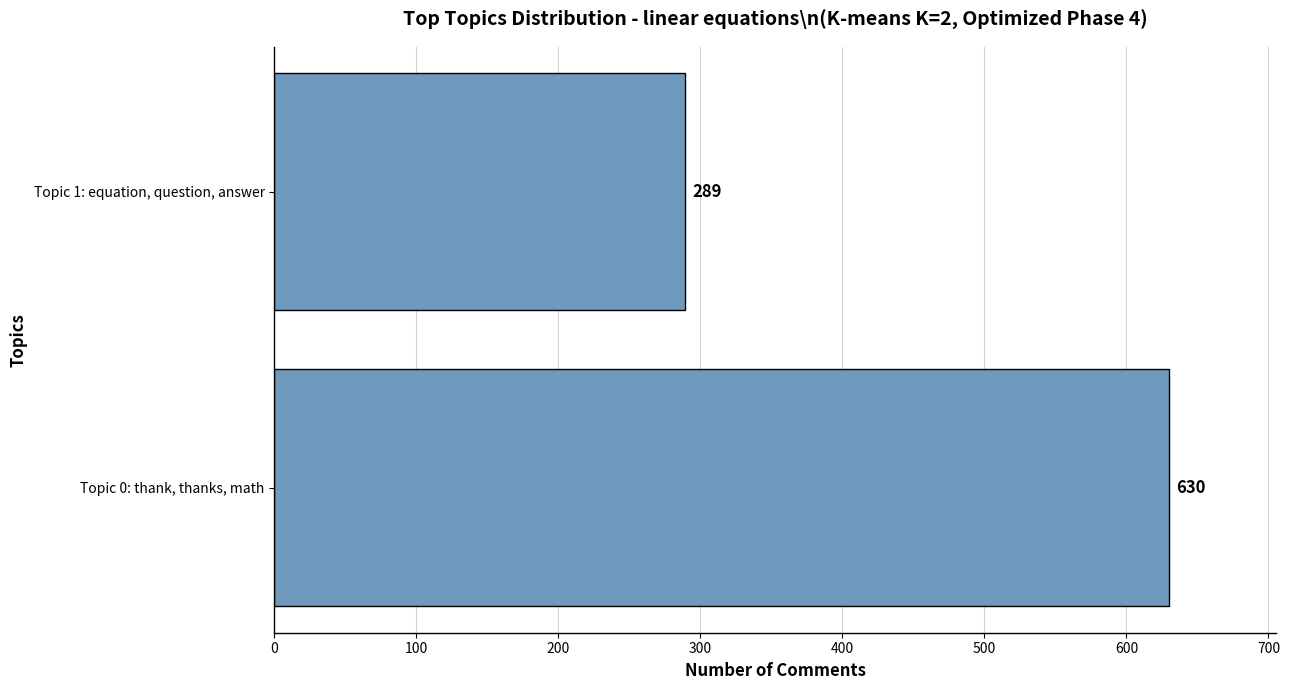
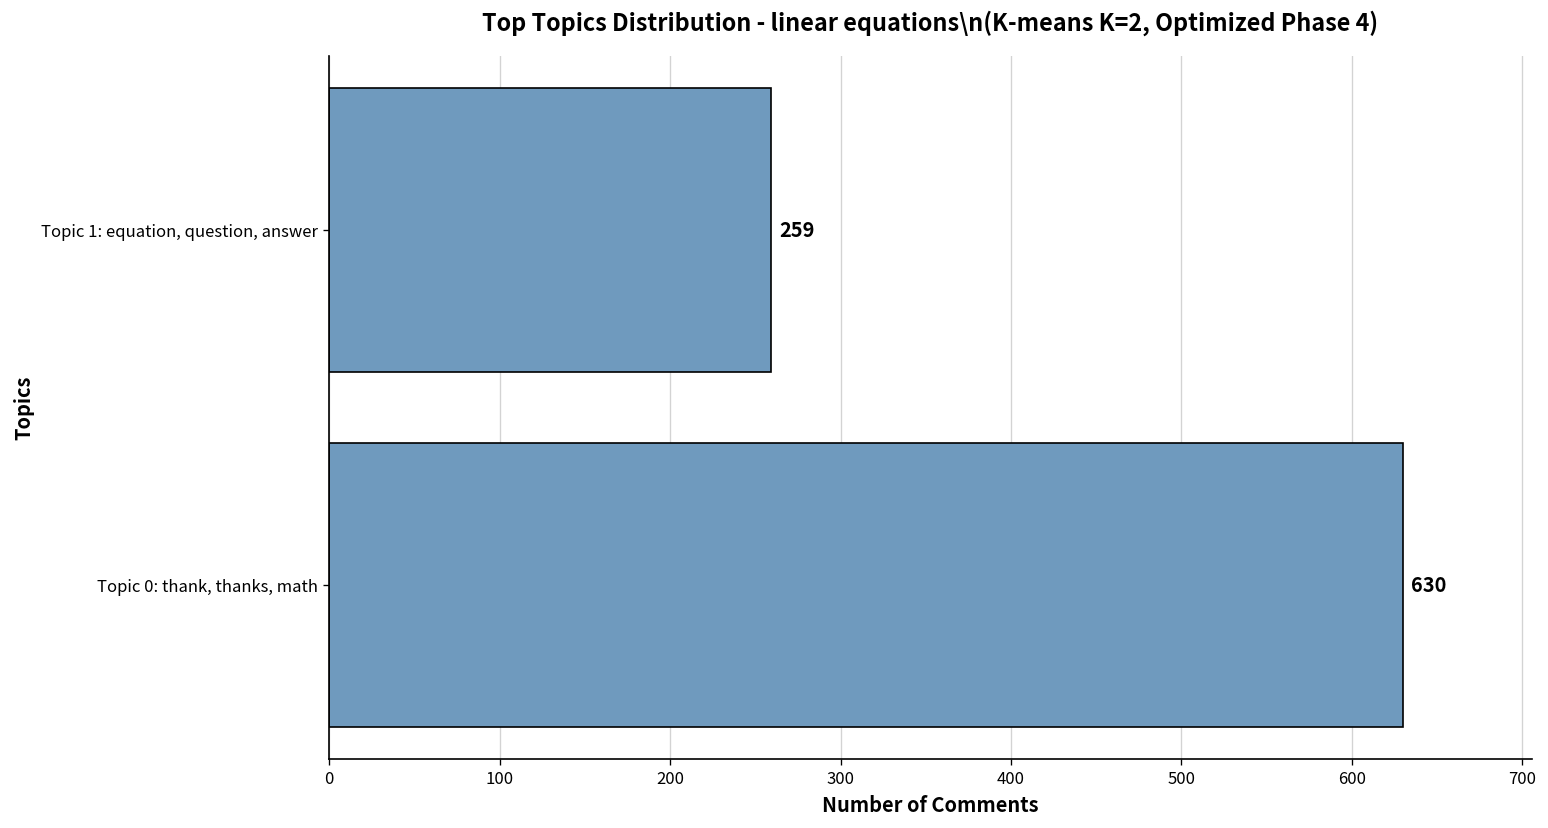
Topic 1: equation, question, answer: 289 -> 259
